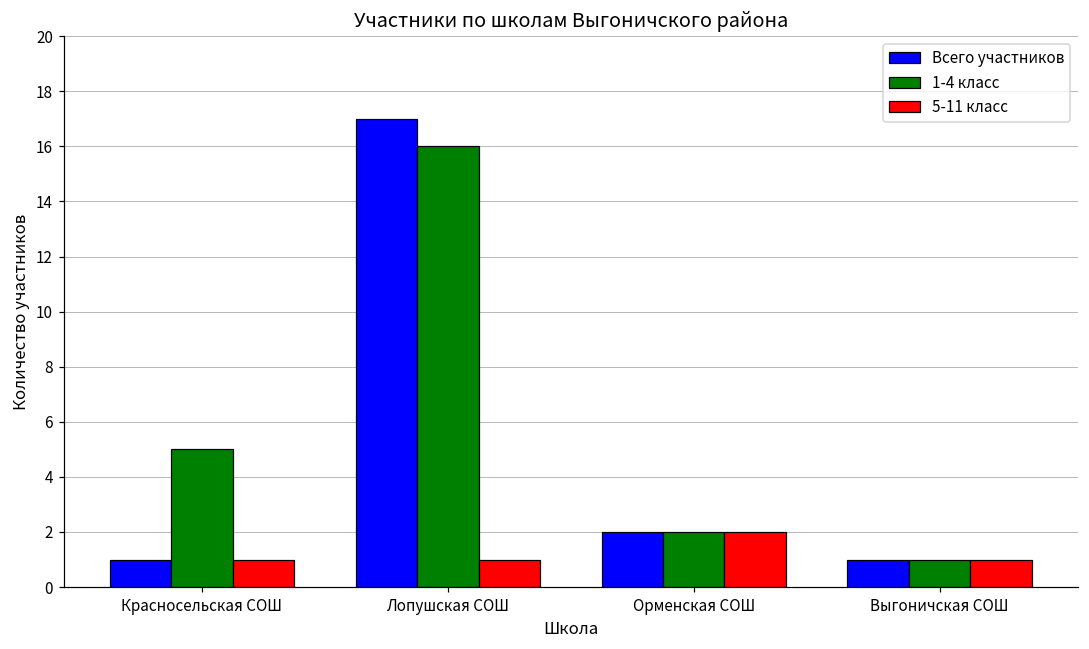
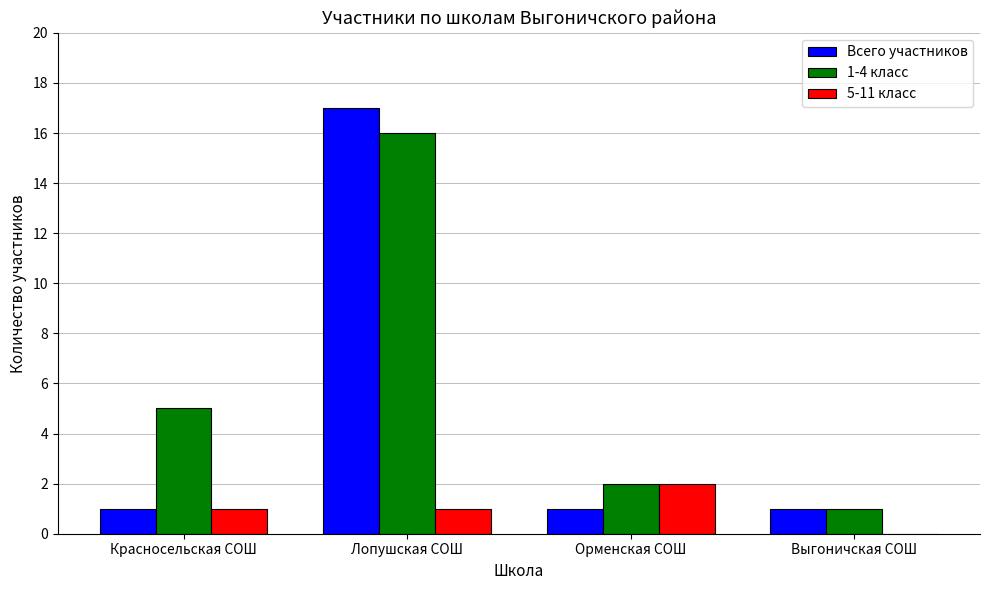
Всего участников, Орменская СОШ: 2 -> 1
5-11 класс, Выгоничская СОШ: 1 -> 0
